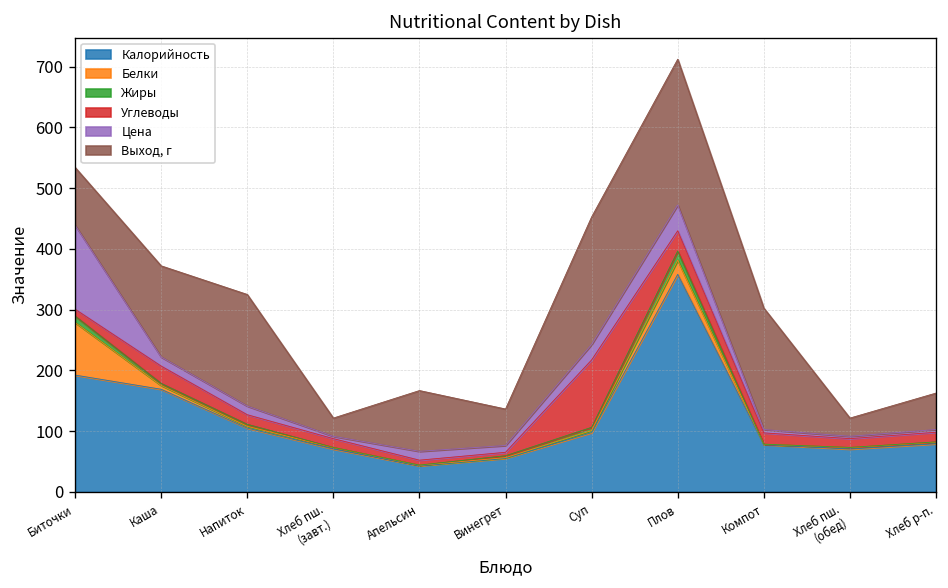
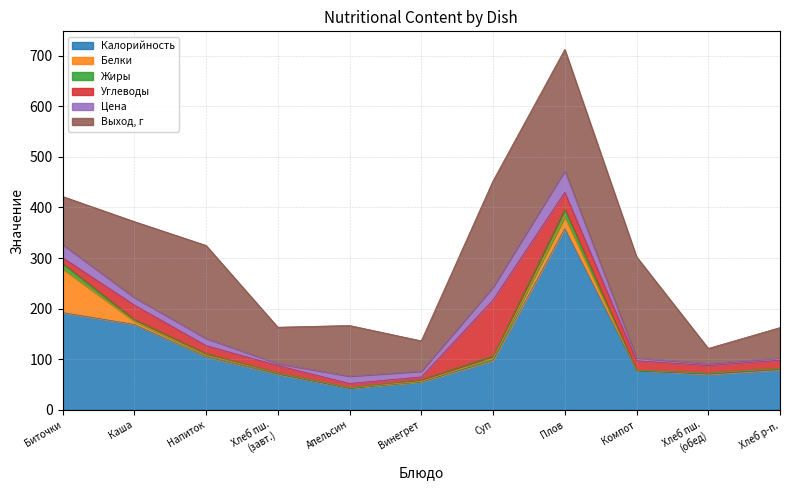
Цена, Биточки: 140 -> 30
Выход, г, Хлеб пш. (завт.): 30 -> 70
